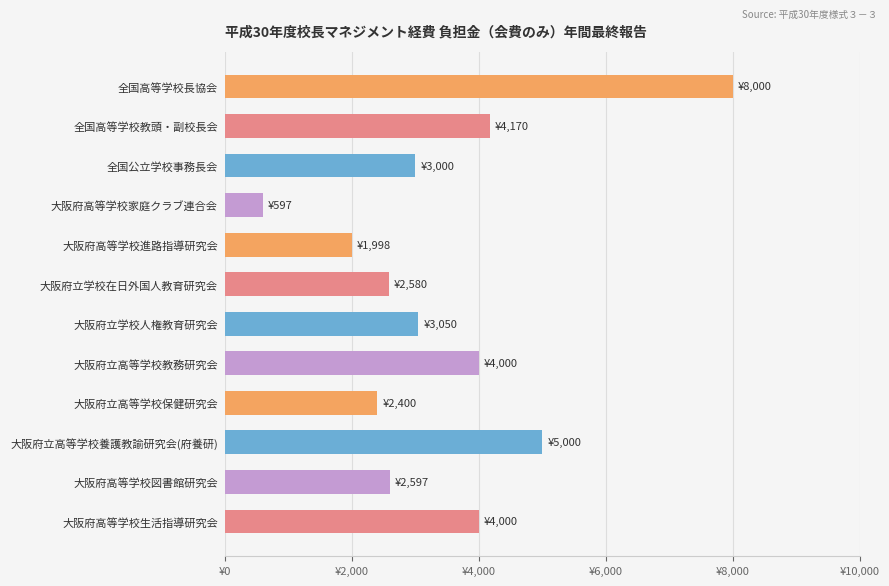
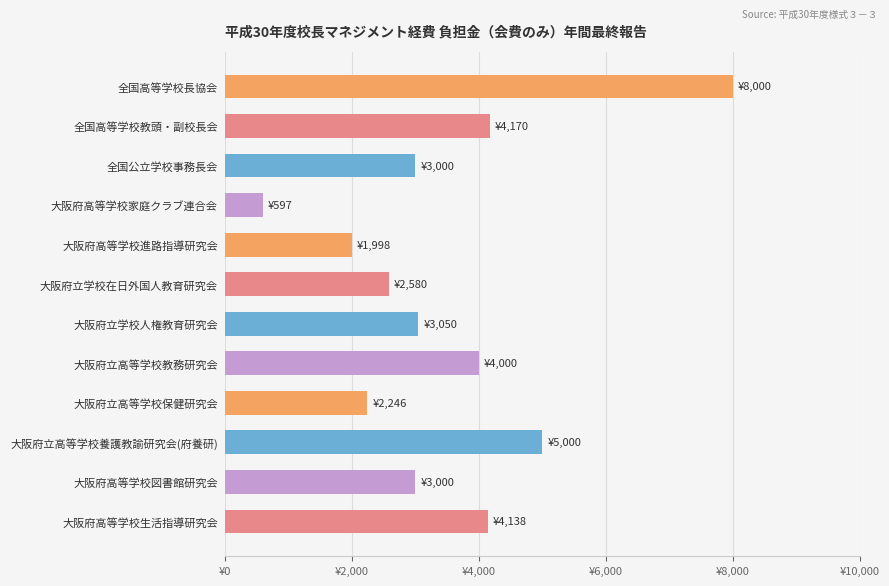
大阪府立高等学校保健研究会: ¥2,400 -> ¥2,246
大阪府高等学校図書館研究会: ¥2,597 -> ¥3,000
大阪府高等学校生活指導研究会: ¥4,000 -> ¥4,138
